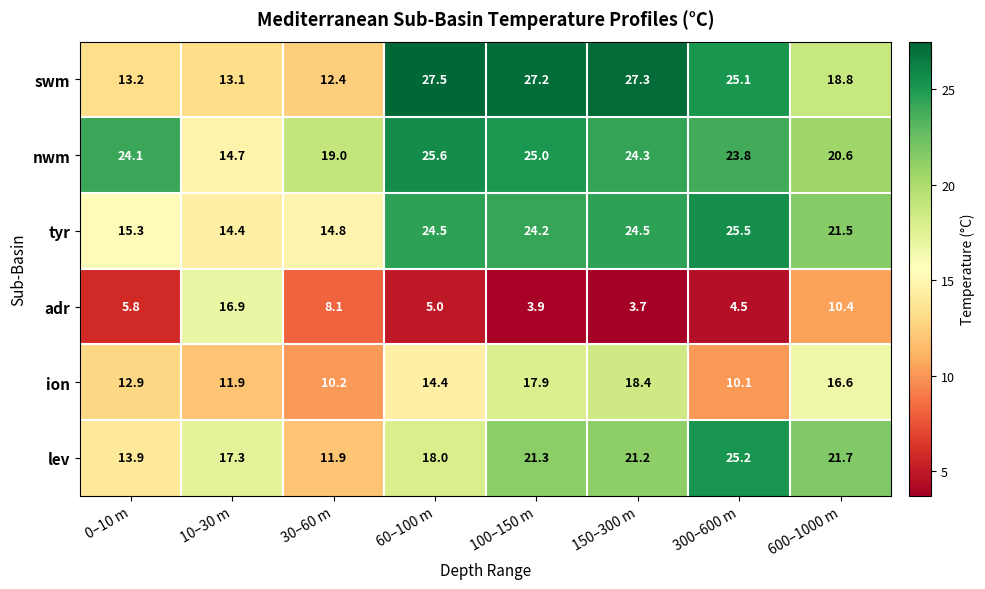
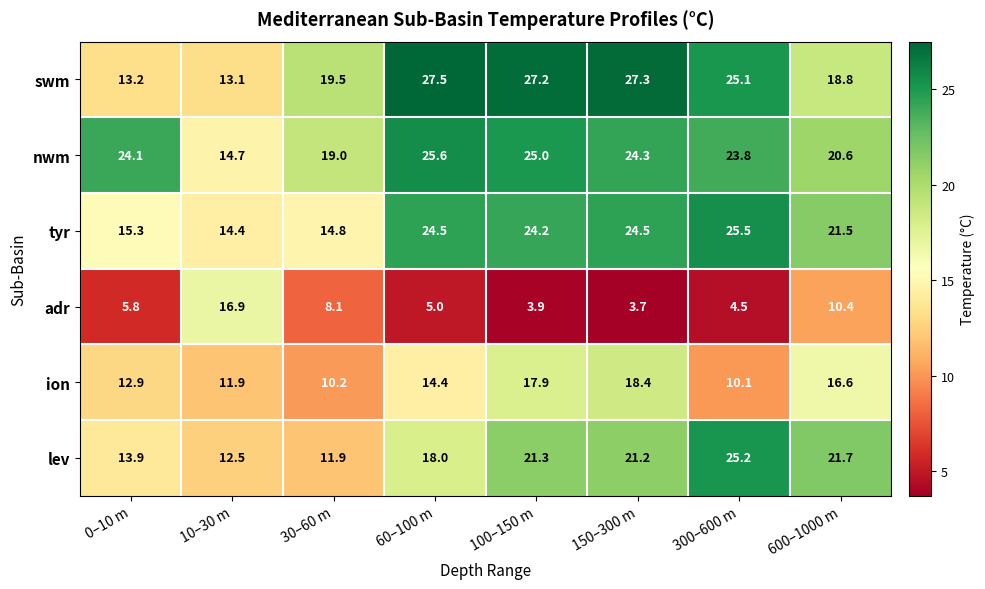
swm, 30–60 m: 12.4 -> 19.5
lev, 10–30 m: 17.3 -> 12.5
